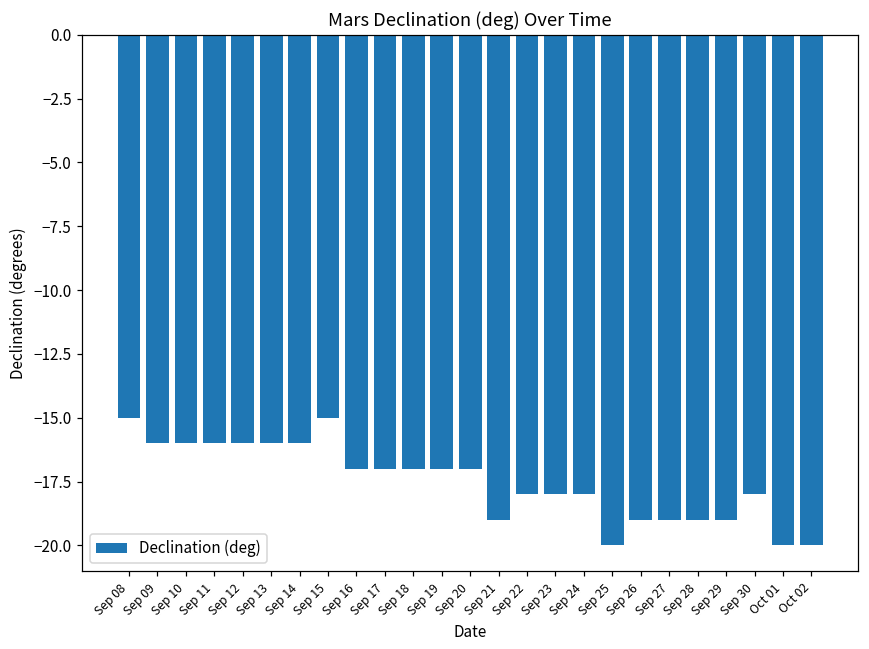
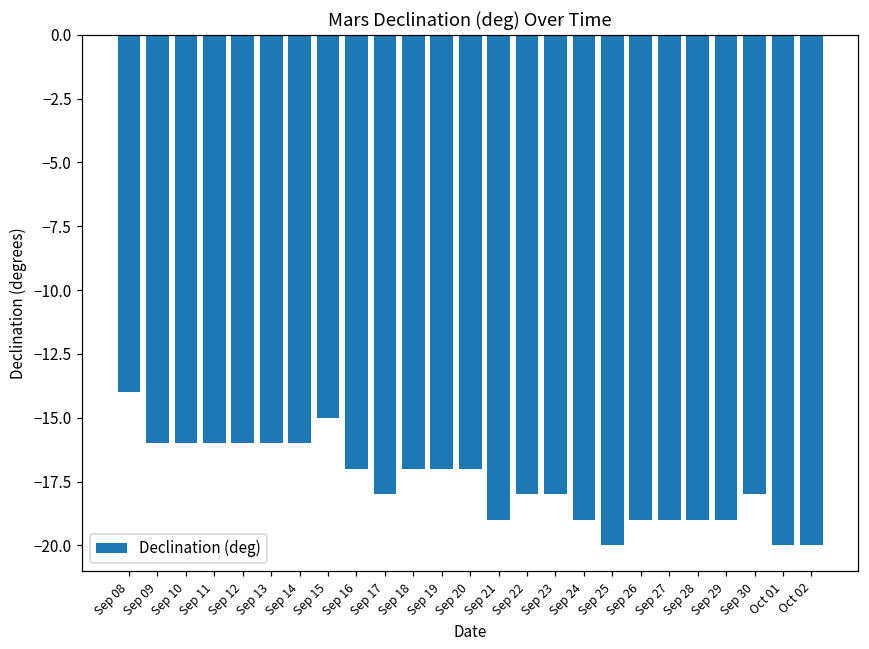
Sep 08: -15 -> -14
Sep 17: -17 -> -18
Sep 24: -18 -> -19
